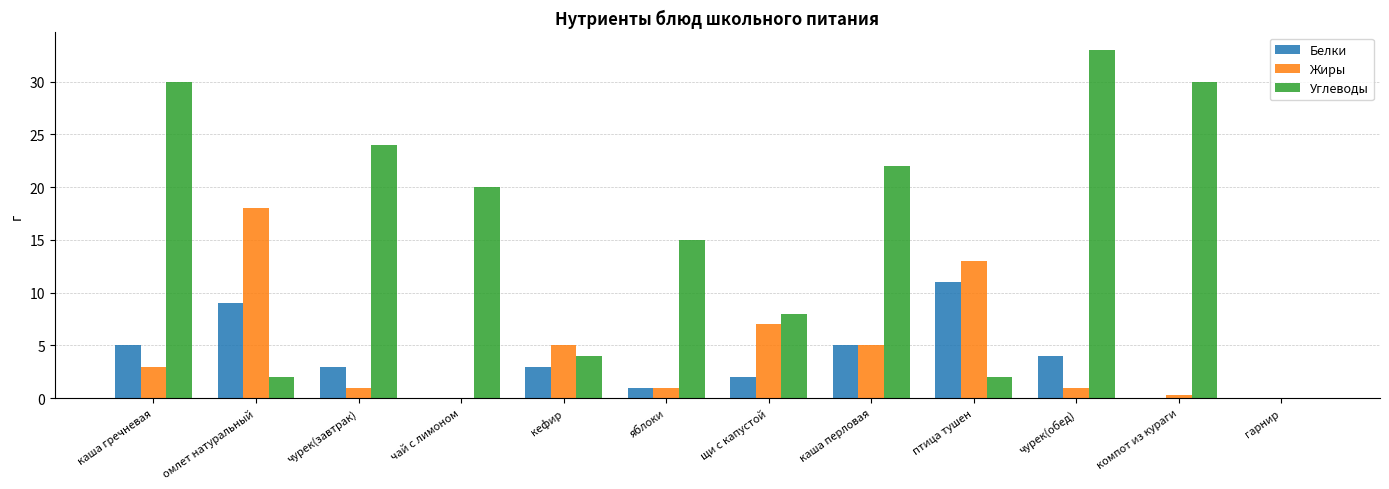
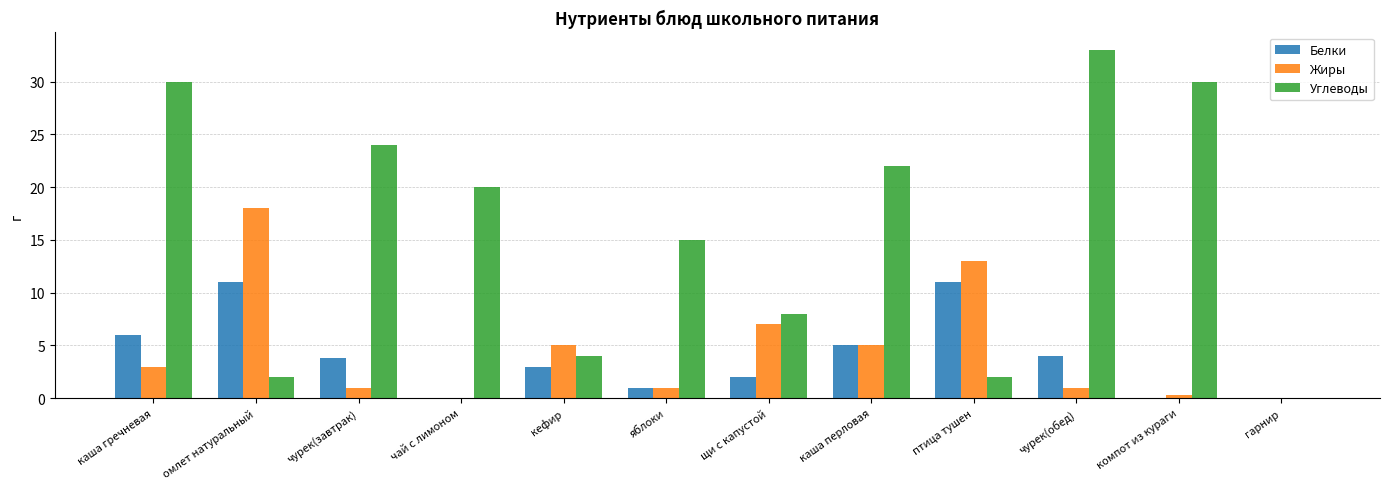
Белки, каша гречневая: 5 -> 6
Белки, омлет натуральный: 9 -> 11
Белки, чурек(завтрак): 3.0 -> 3.8
